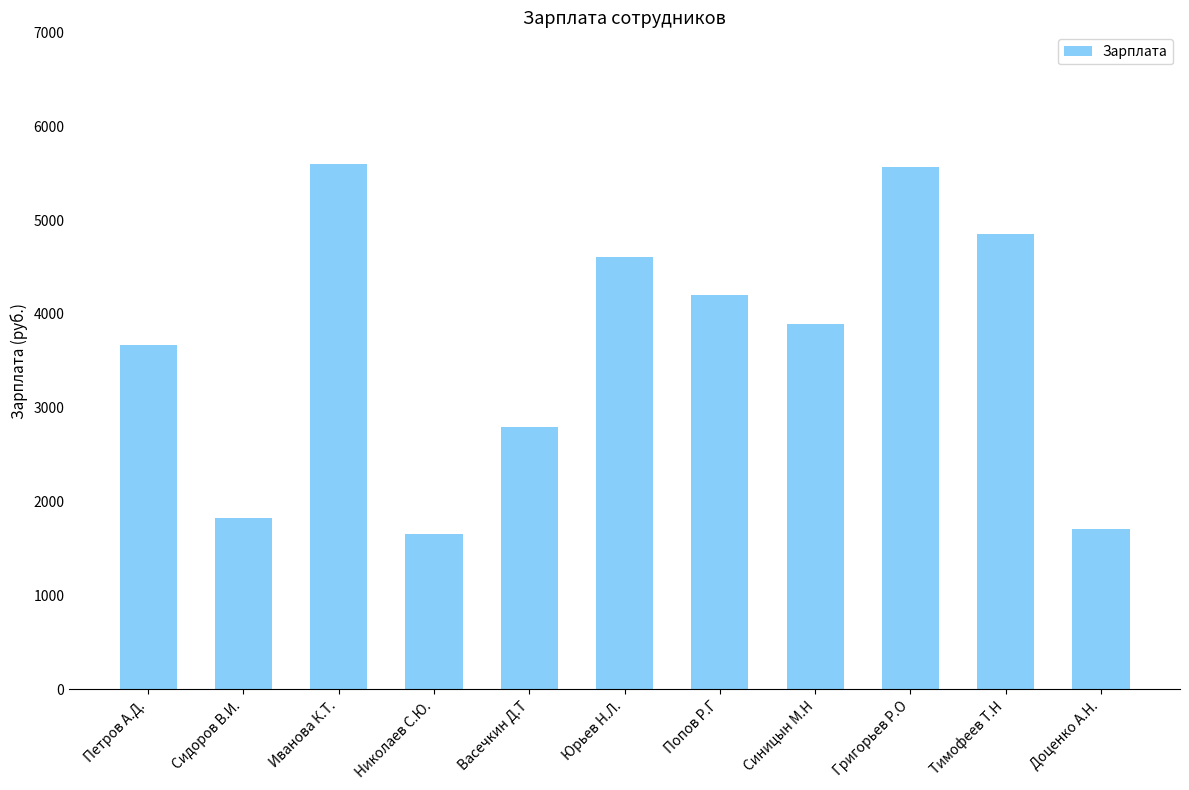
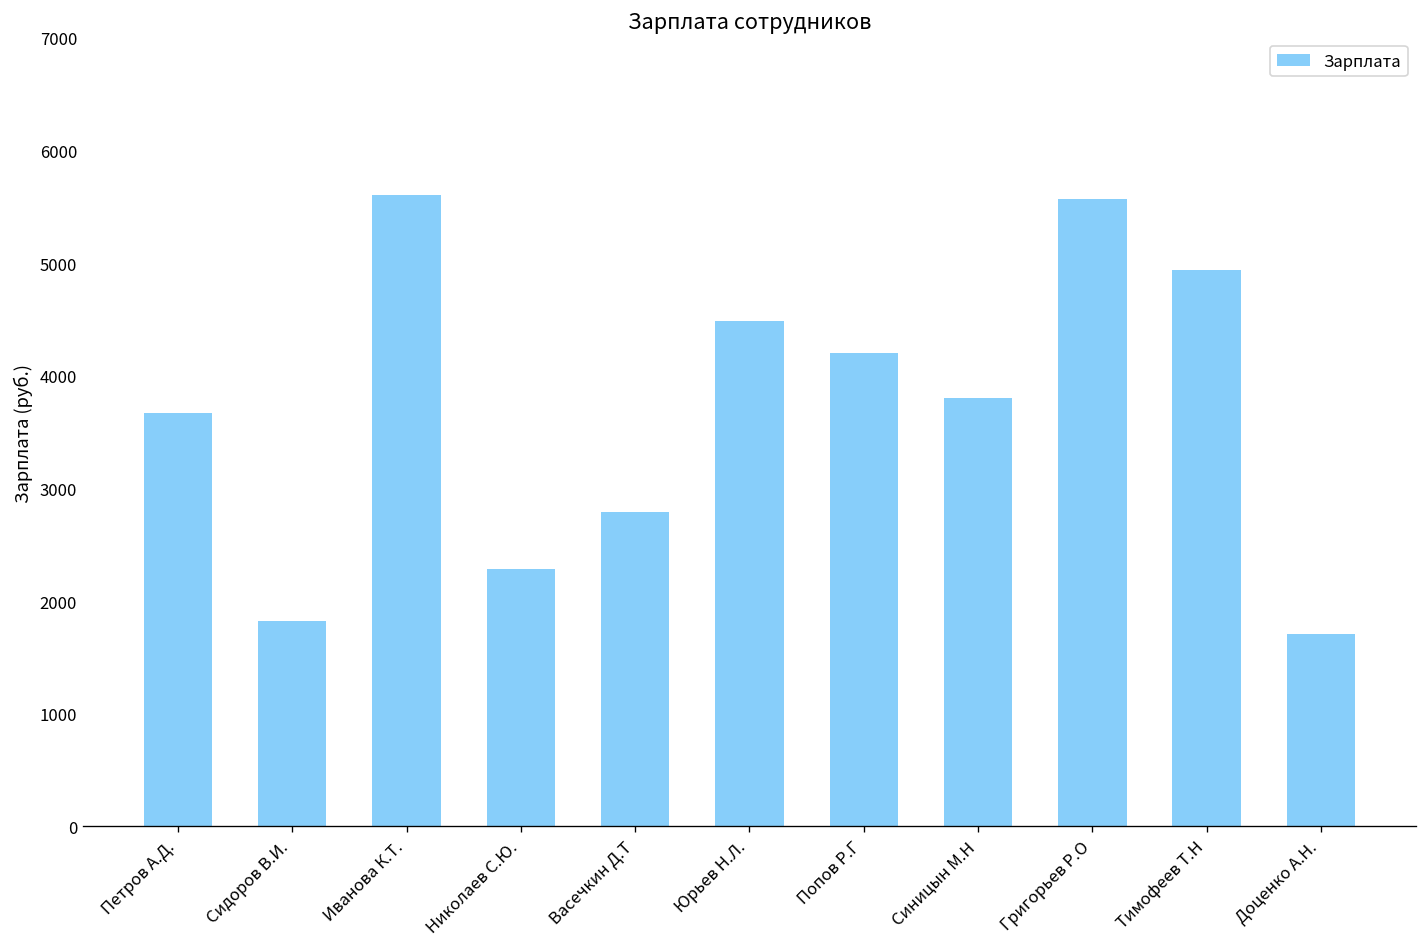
Николаев С.Ю.: 1700 -> 2300
Юрьев Н.Л.: 4600 -> 4500
Синицын М.Н: 3900 -> 3800
Тимофеев Т.Н: 4850 -> 4940
